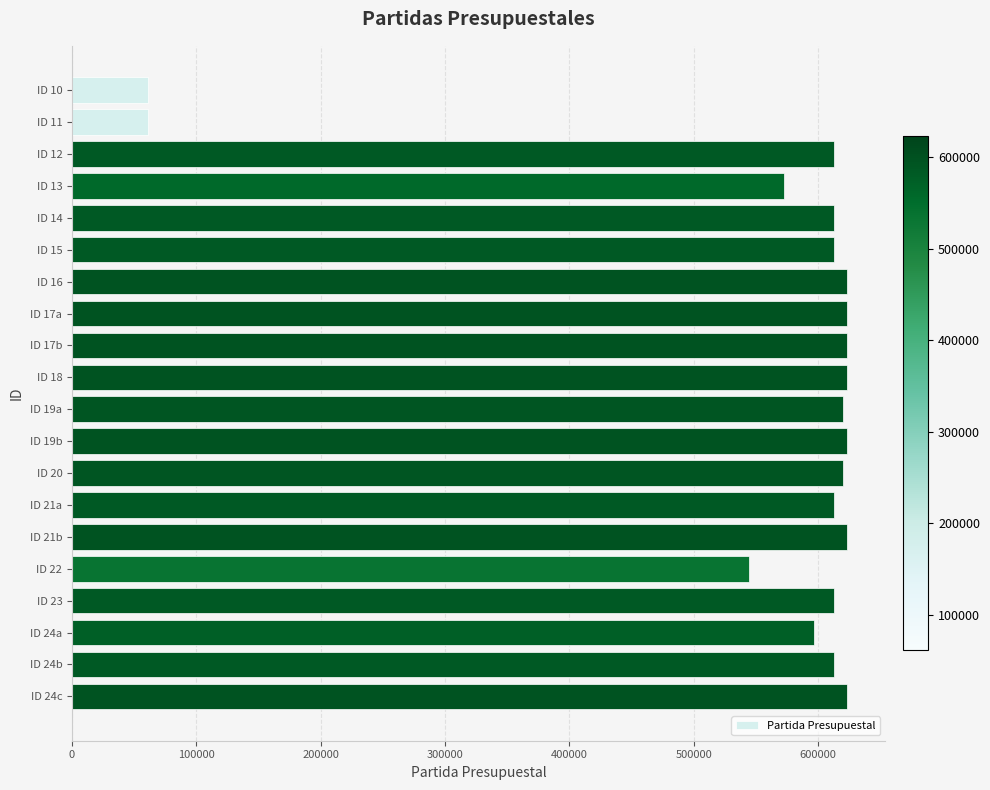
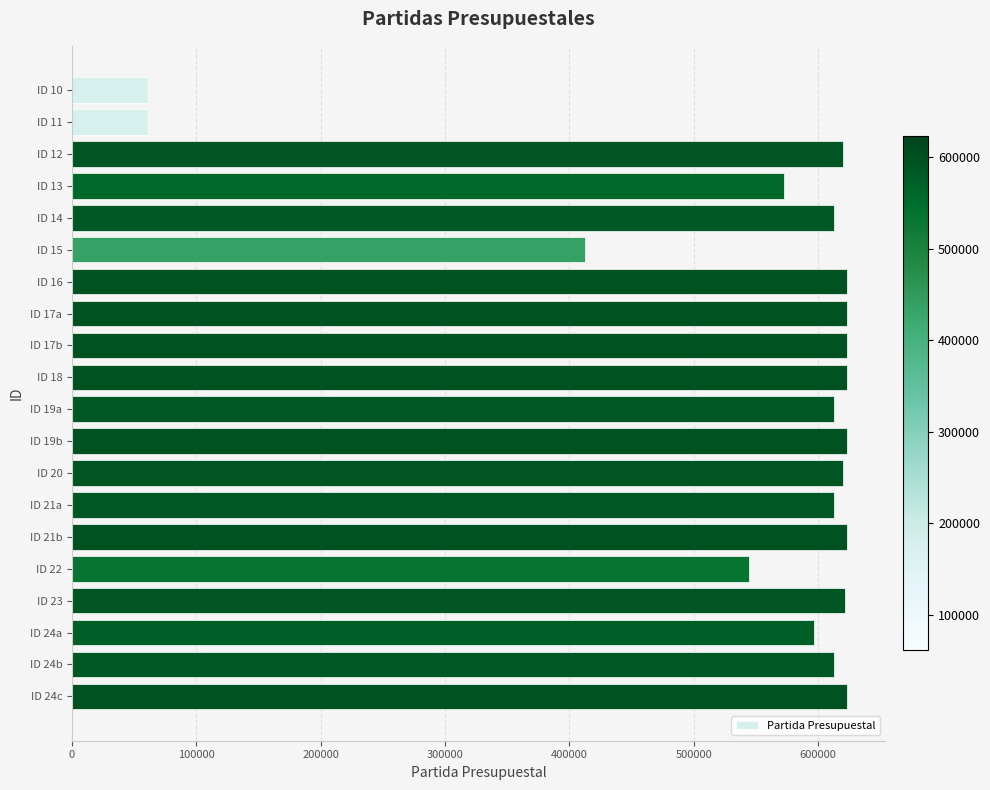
ID 12: 613000 -> 620000
ID 15: 613000 -> 412000
ID 19a: 620000 -> 613000
ID 23: 613000 -> 622000
